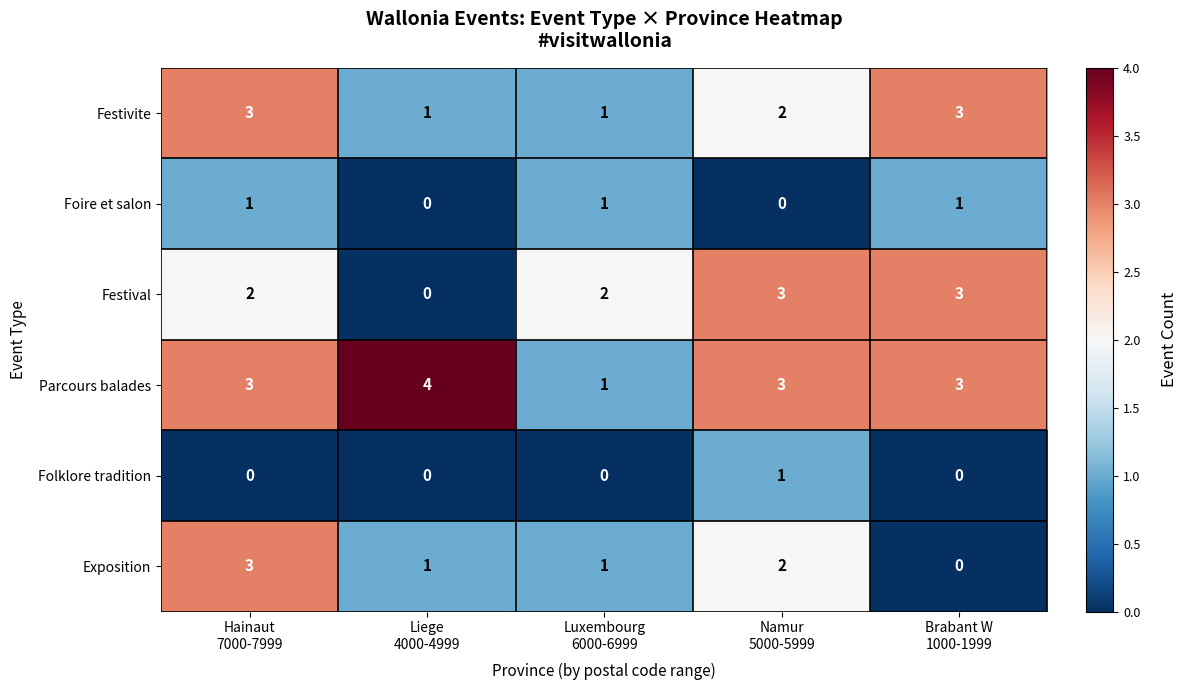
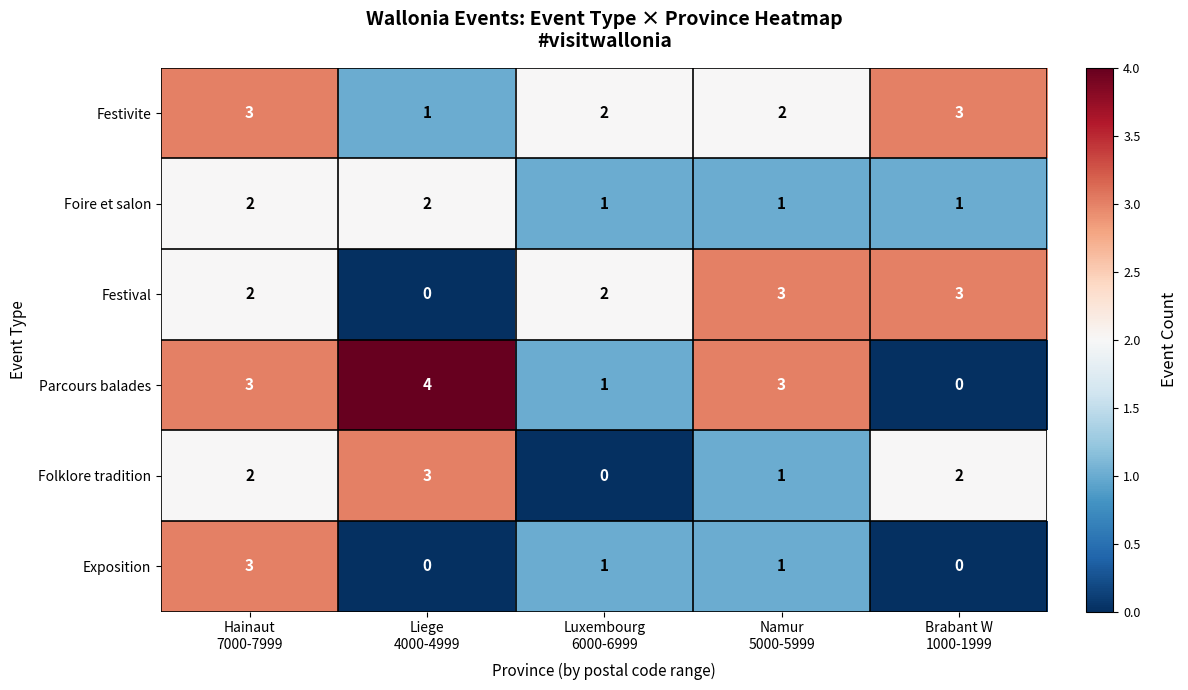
Festivite, Luxembourg 6000-6999: 1 -> 2
Foire et salon, Hainaut 7000-7999: 1 -> 2
Foire et salon, Liege 4000-4999: 0 -> 2
Foire et salon, Namur 5000-5999: 0 -> 1
Parcours balades, Brabant W 1000-1999: 3 -> 0
Folklore tradition, Hainaut 7000-7999: 0 -> 2
Folklore tradition, Liege 4000-4999: 0 -> 3
Folklore tradition, Brabant W 1000-1999: 0 -> 2
Exposition, Liege 4000-4999: 1 -> 0
Exposition, Namur 5000-5999: 2 -> 1
